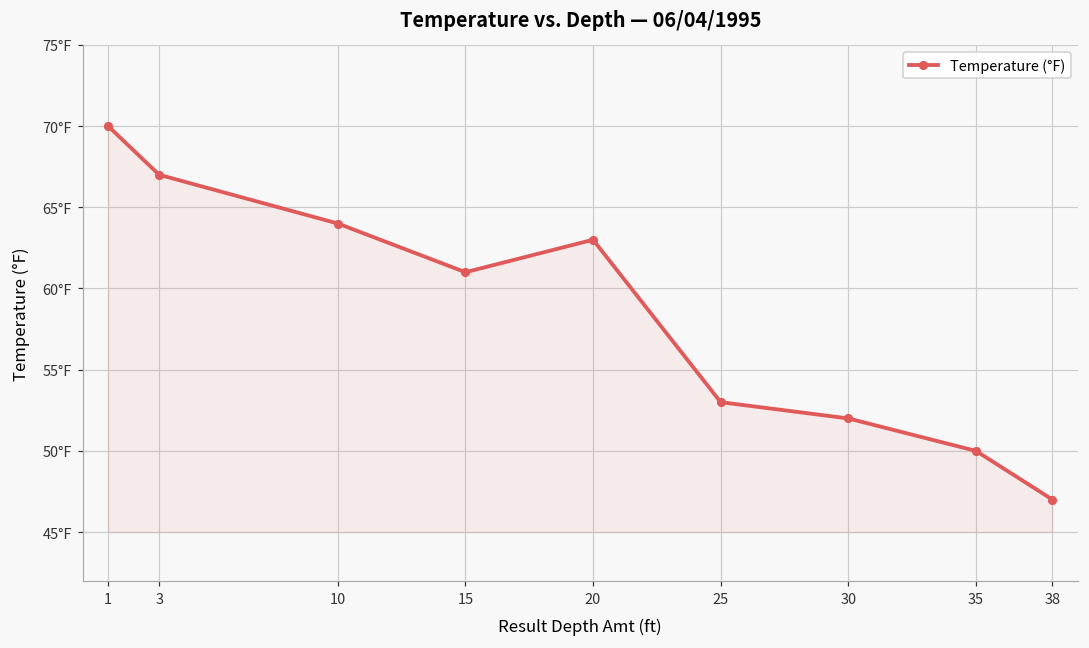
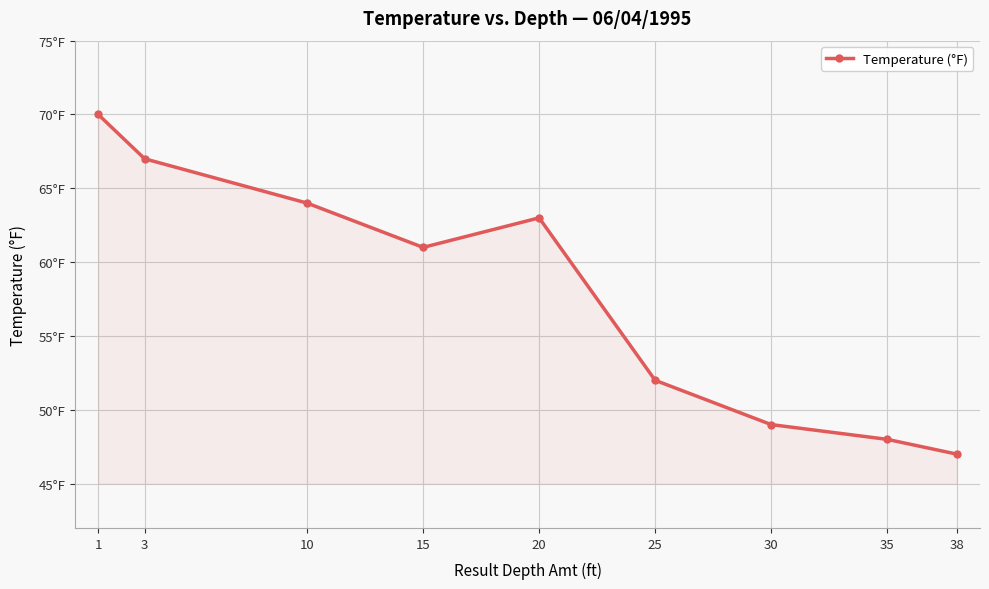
25: 53°F -> 52°F
30: 52°F -> 49°F
35: 50°F -> 48°F
